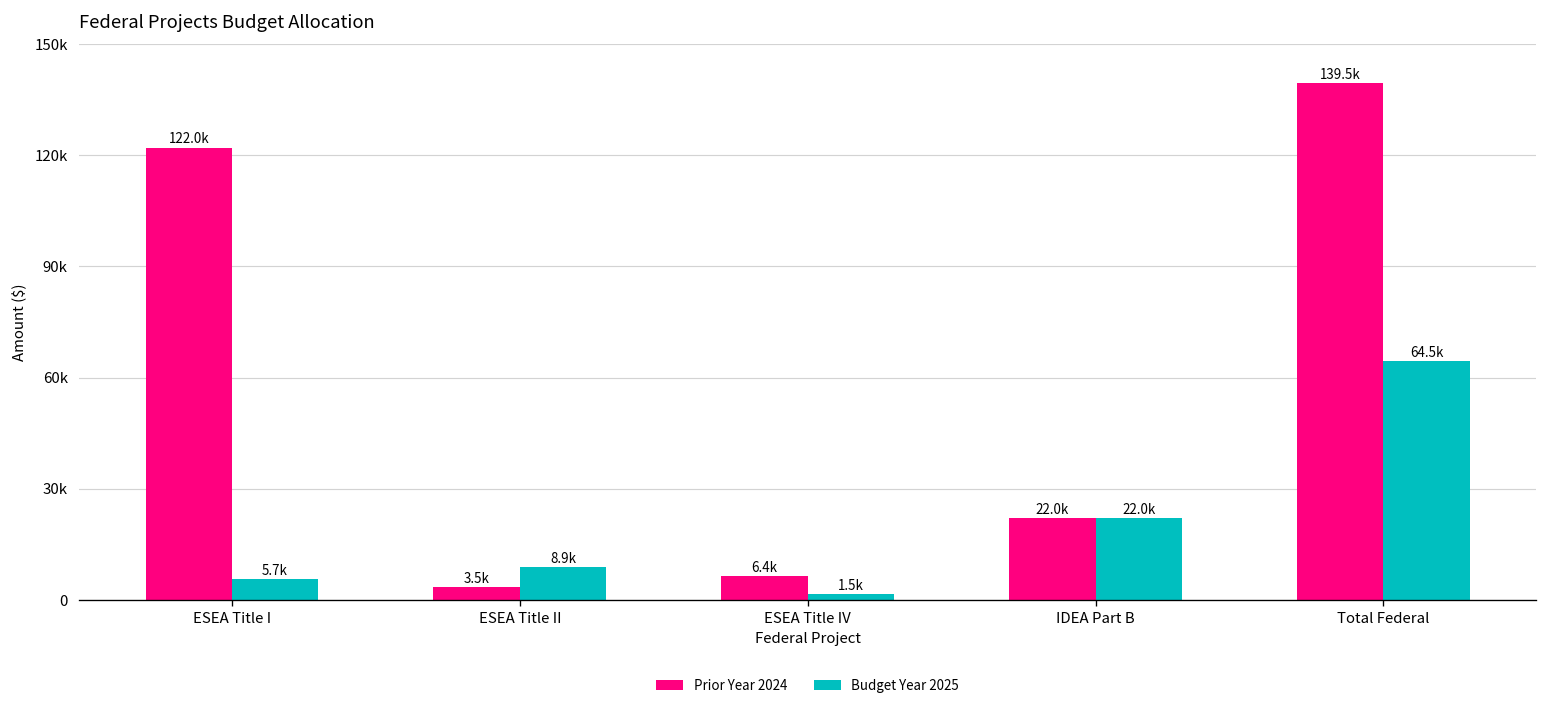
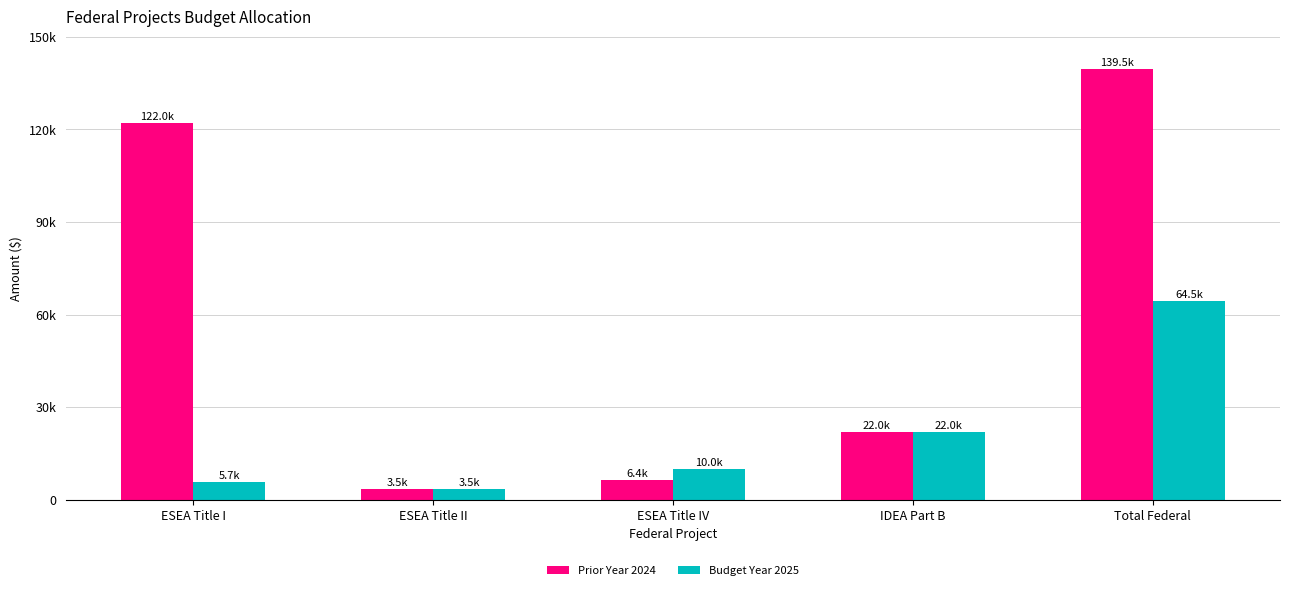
Budget Year 2025, ESEA Title II: 8.9k -> 3.5k
Budget Year 2025, ESEA Title IV: 1.5k -> 10.0k
